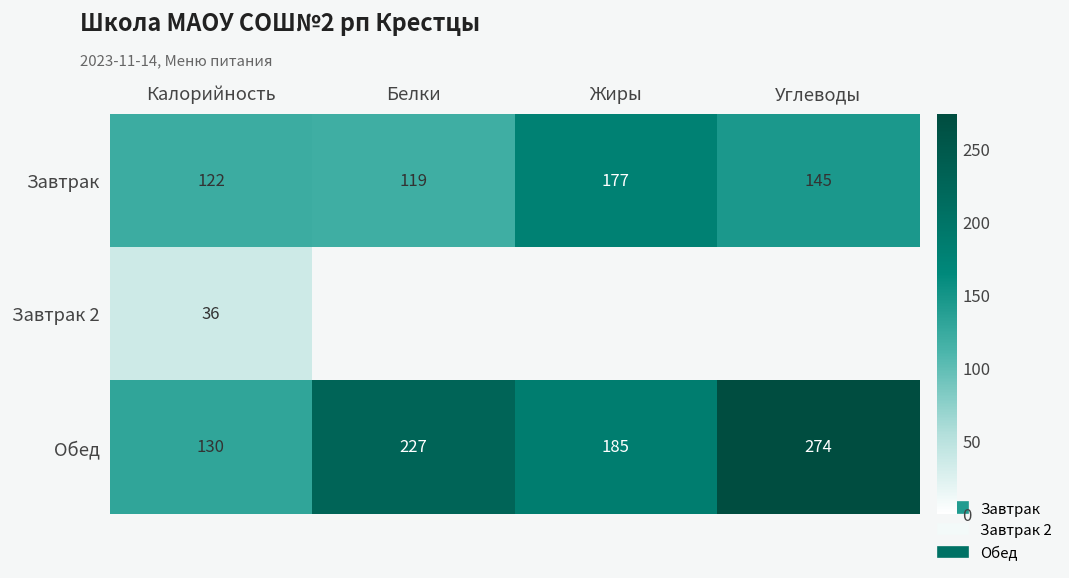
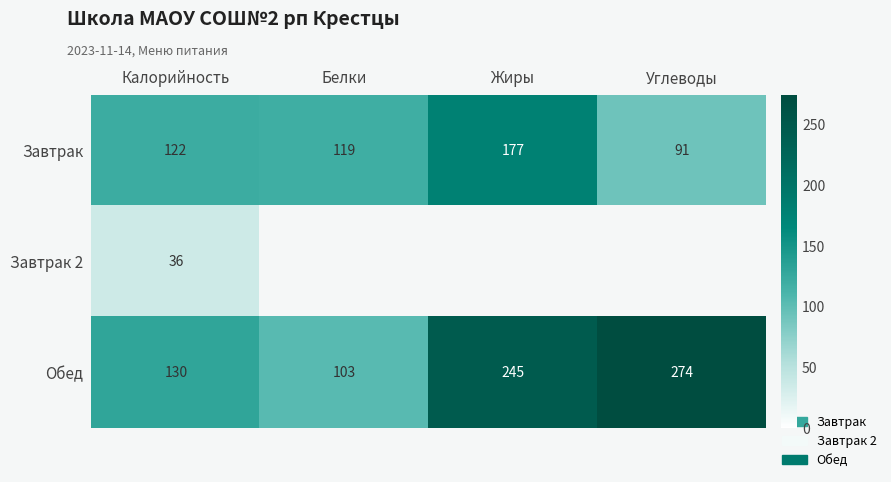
Завтрак, Углеводы: 145 -> 91
Обед, Белки: 227 -> 103
Обед, Жиры: 185 -> 245
